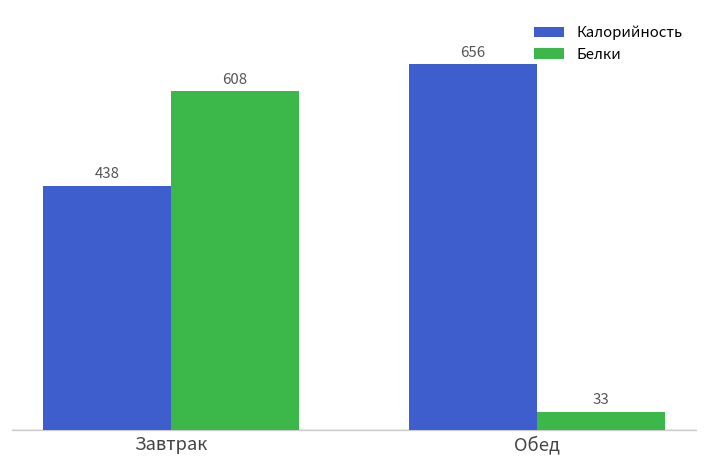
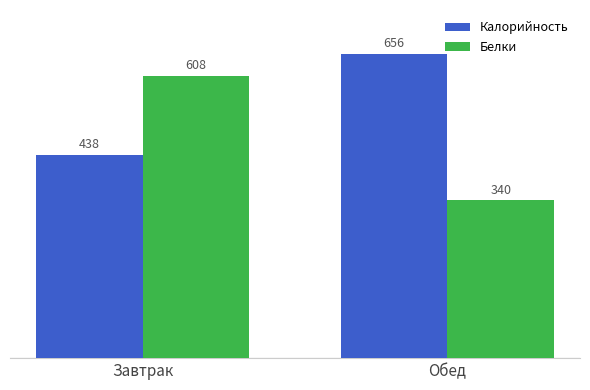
Белки, Обед: 33 -> 340
